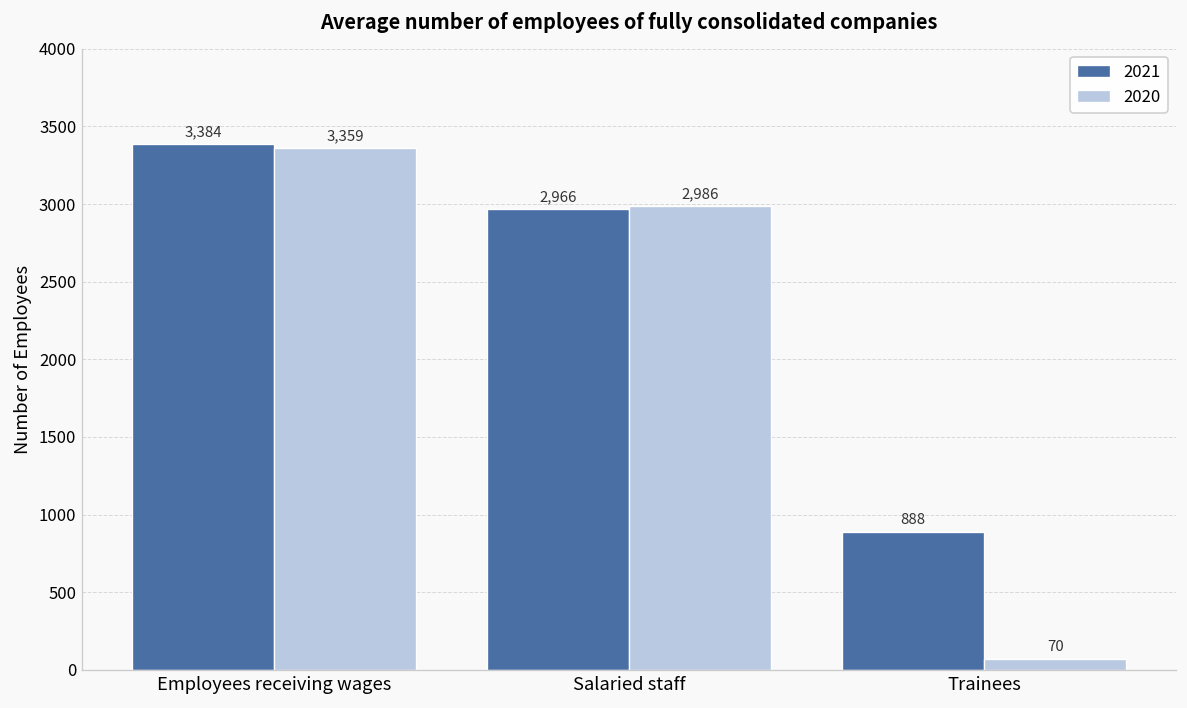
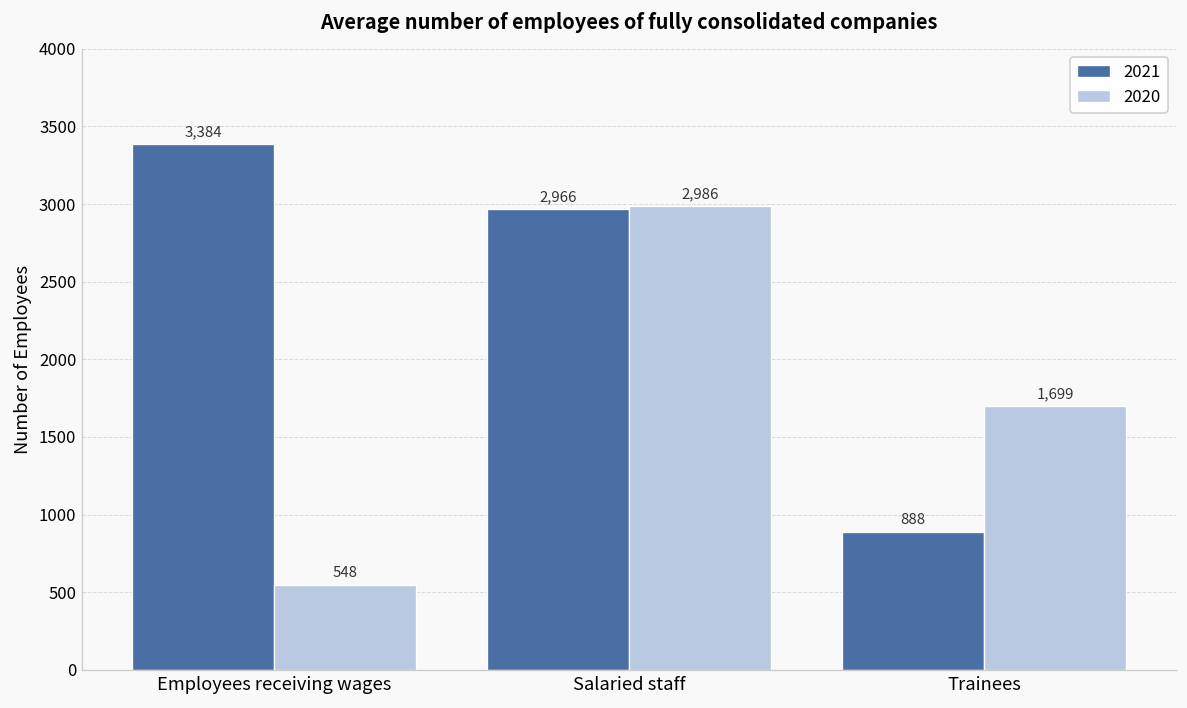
2020, Employees receiving wages: 3,359 -> 548
2020, Trainees: 70 -> 1,699
